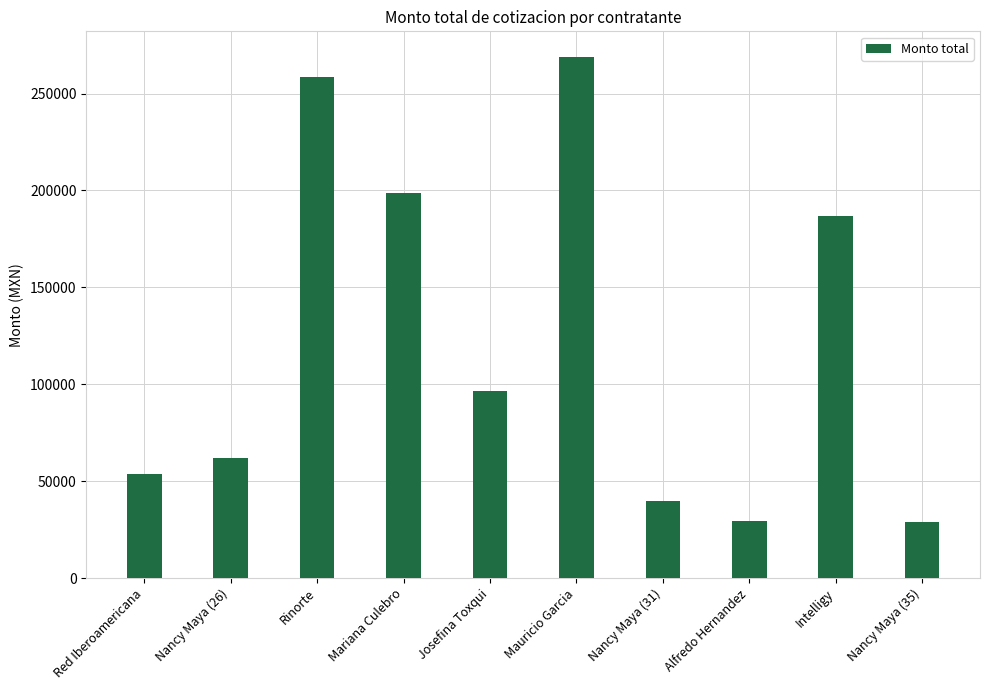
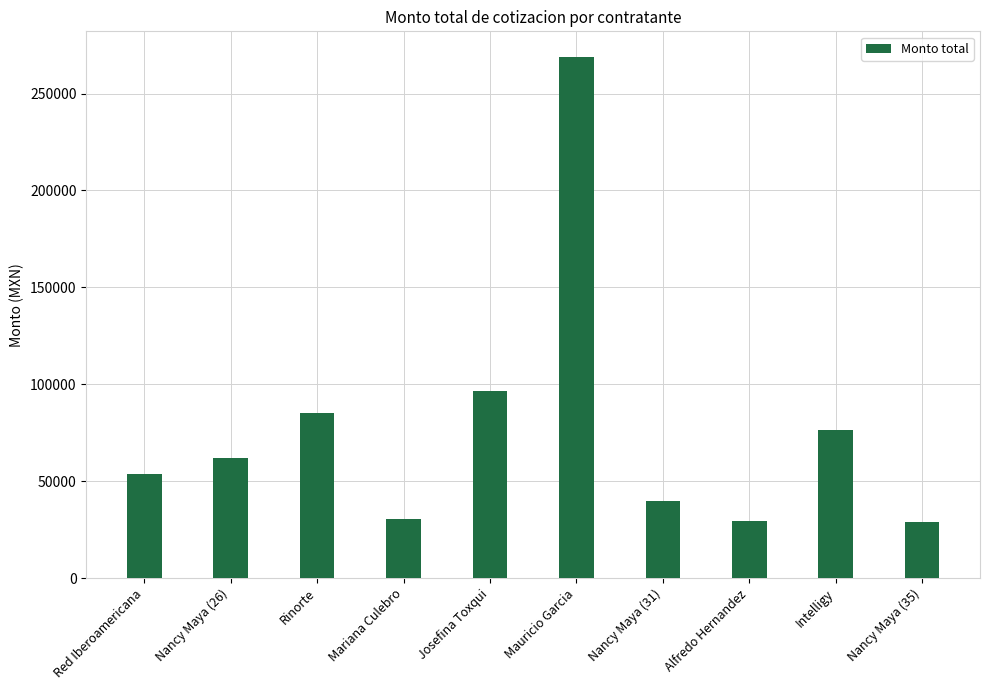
Rinorte: 259000 -> 85000
Mariana Culebro: 199000 -> 31000
Intelligy: 187000 -> 77000
